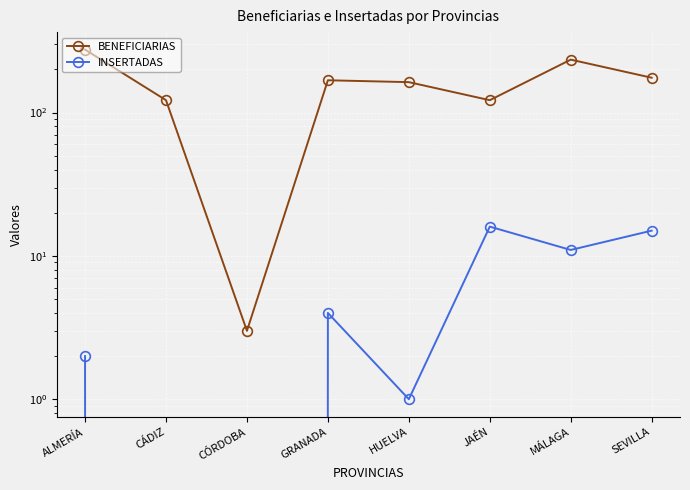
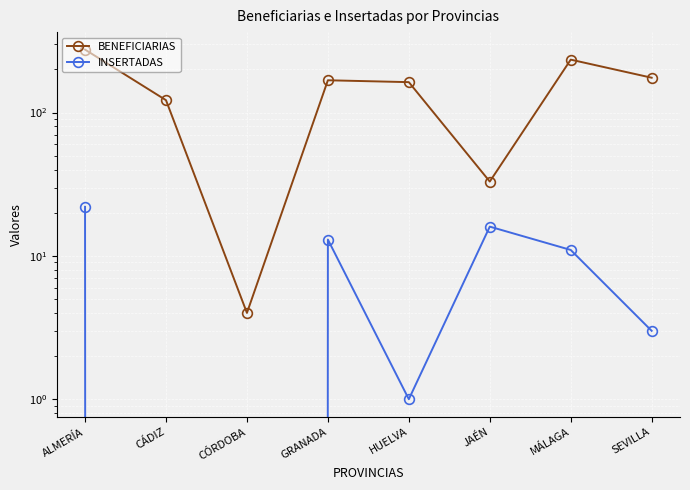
INSERTADAS, ALMERÍA: 2 -> 22
BENEFICIARIAS, CÓRDOBA: 3 -> 4
INSERTADAS, GRANADA: 4 -> 13
BENEFICIARIAS, JAÉN: 120 -> 33
INSERTADAS, SEVILLA: 15 -> 3
